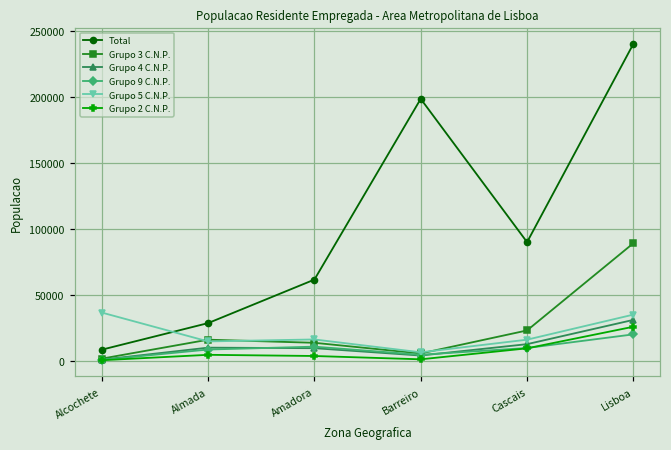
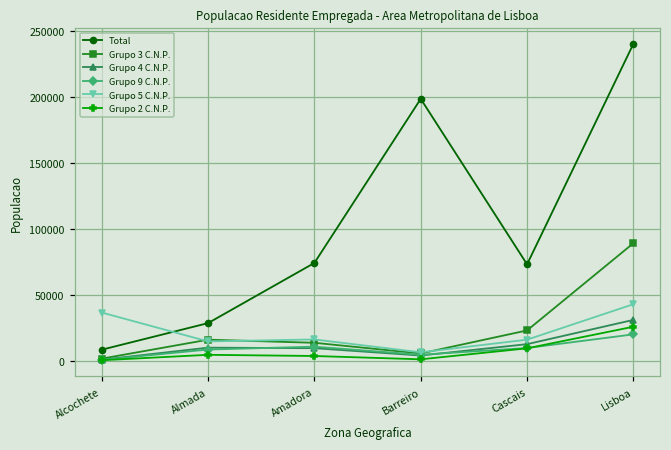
Total, Amadora: 62000 -> 74000
Total, Cascais: 90000 -> 73000
Grupo 5 C.N.P., Lisboa: 35000 -> 43000
